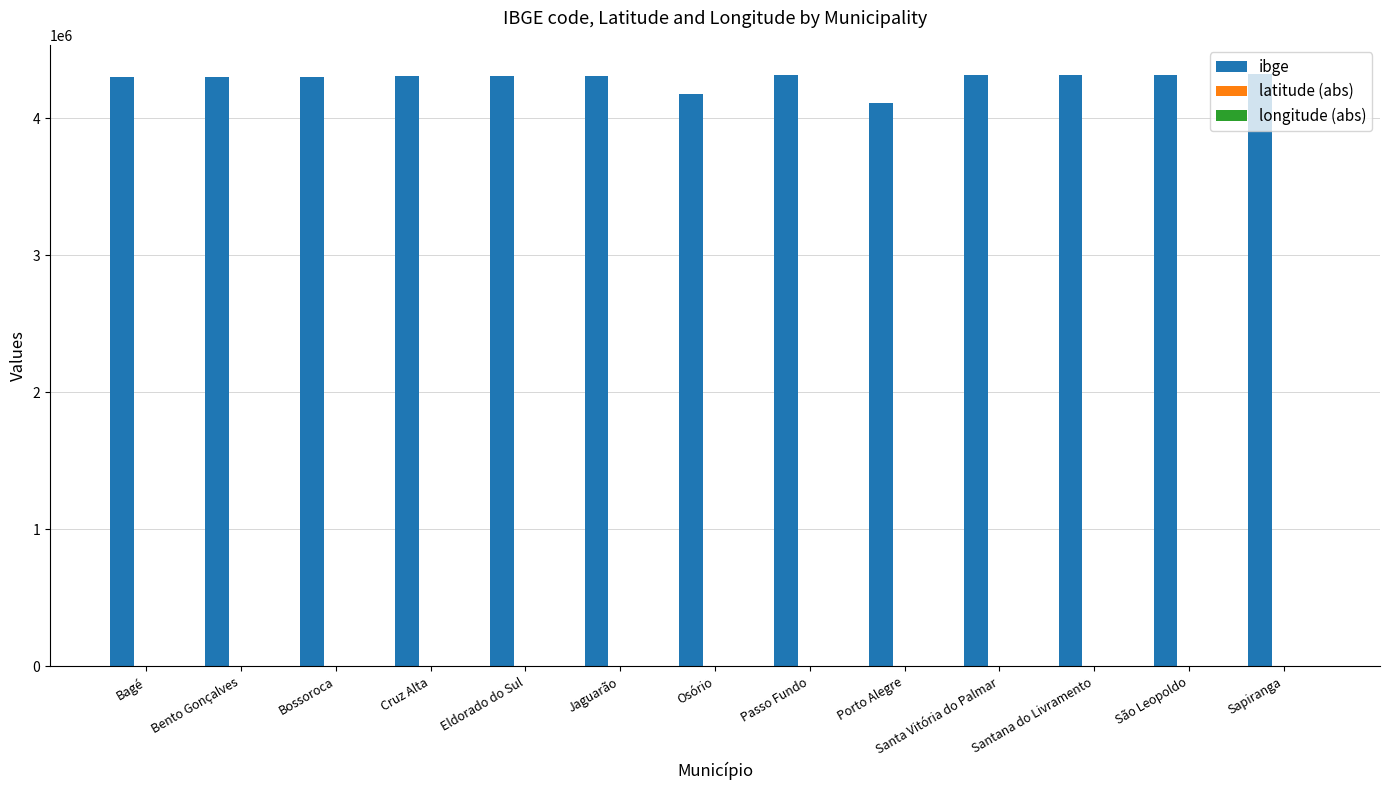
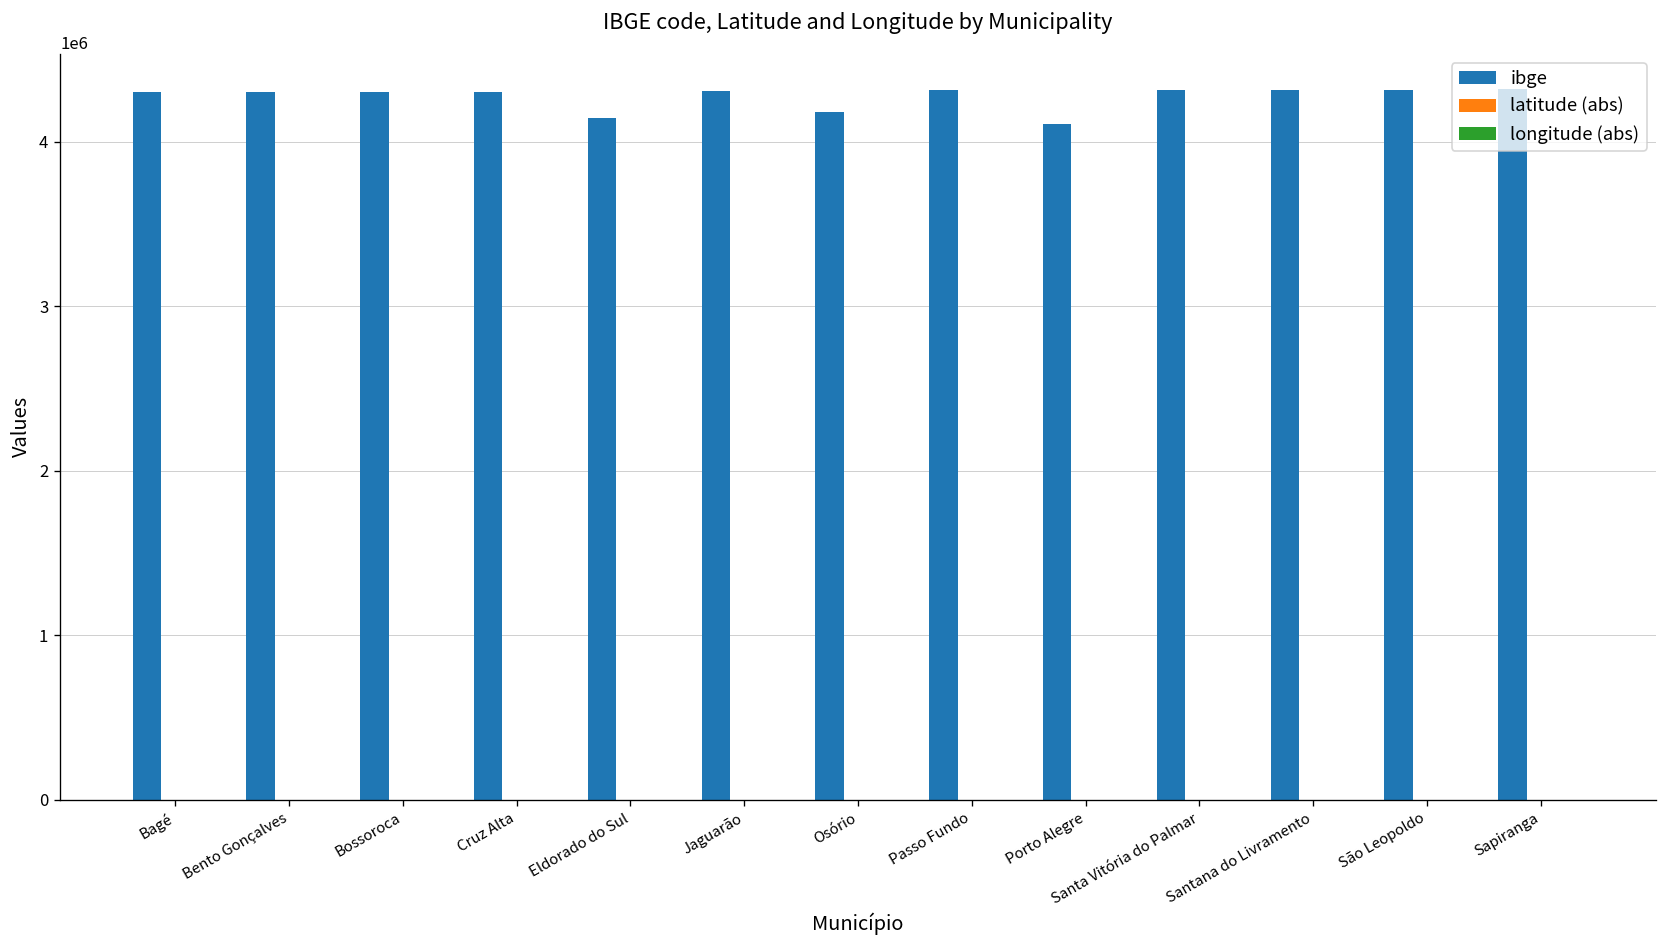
ibge, Eldorado do Sul: 4310000 -> 4140000
